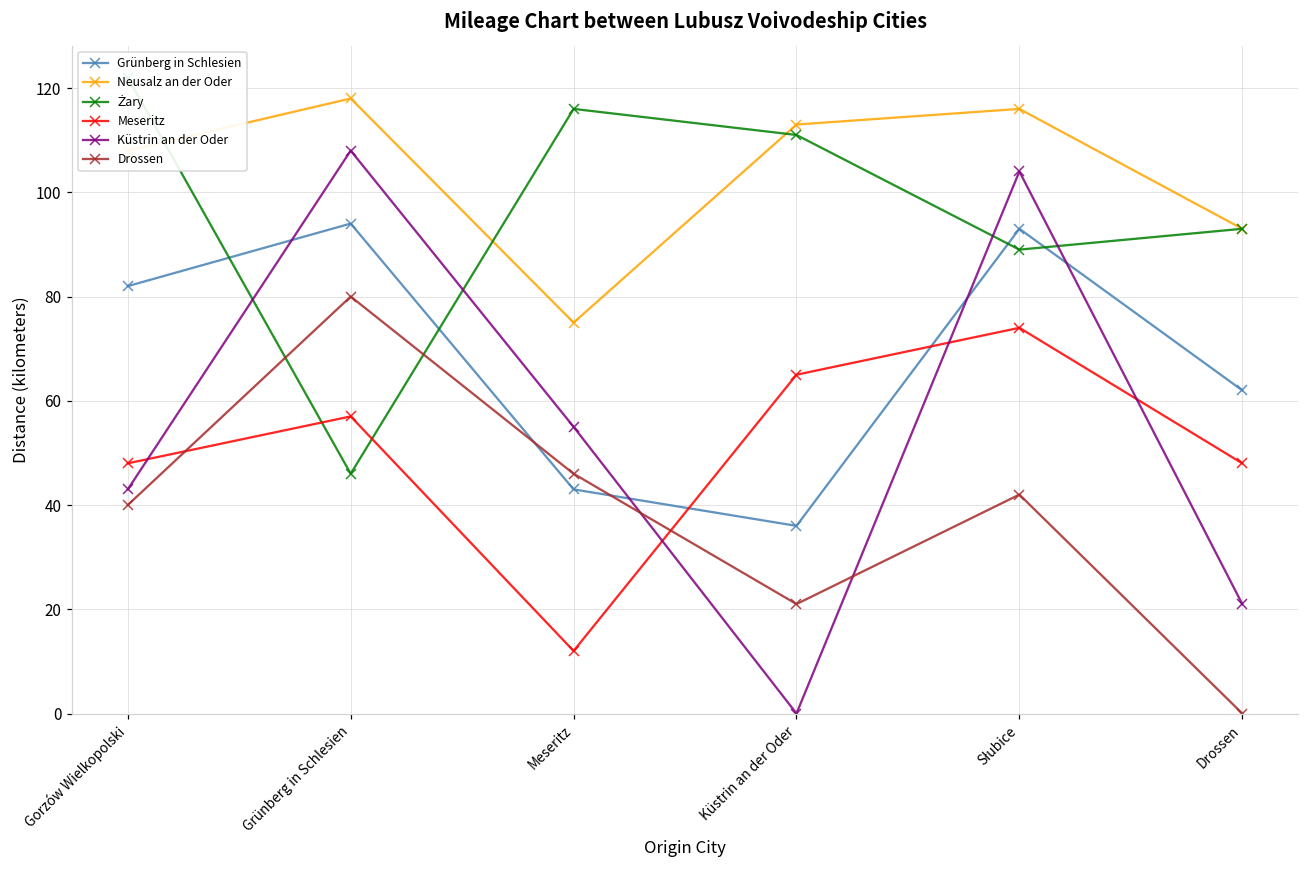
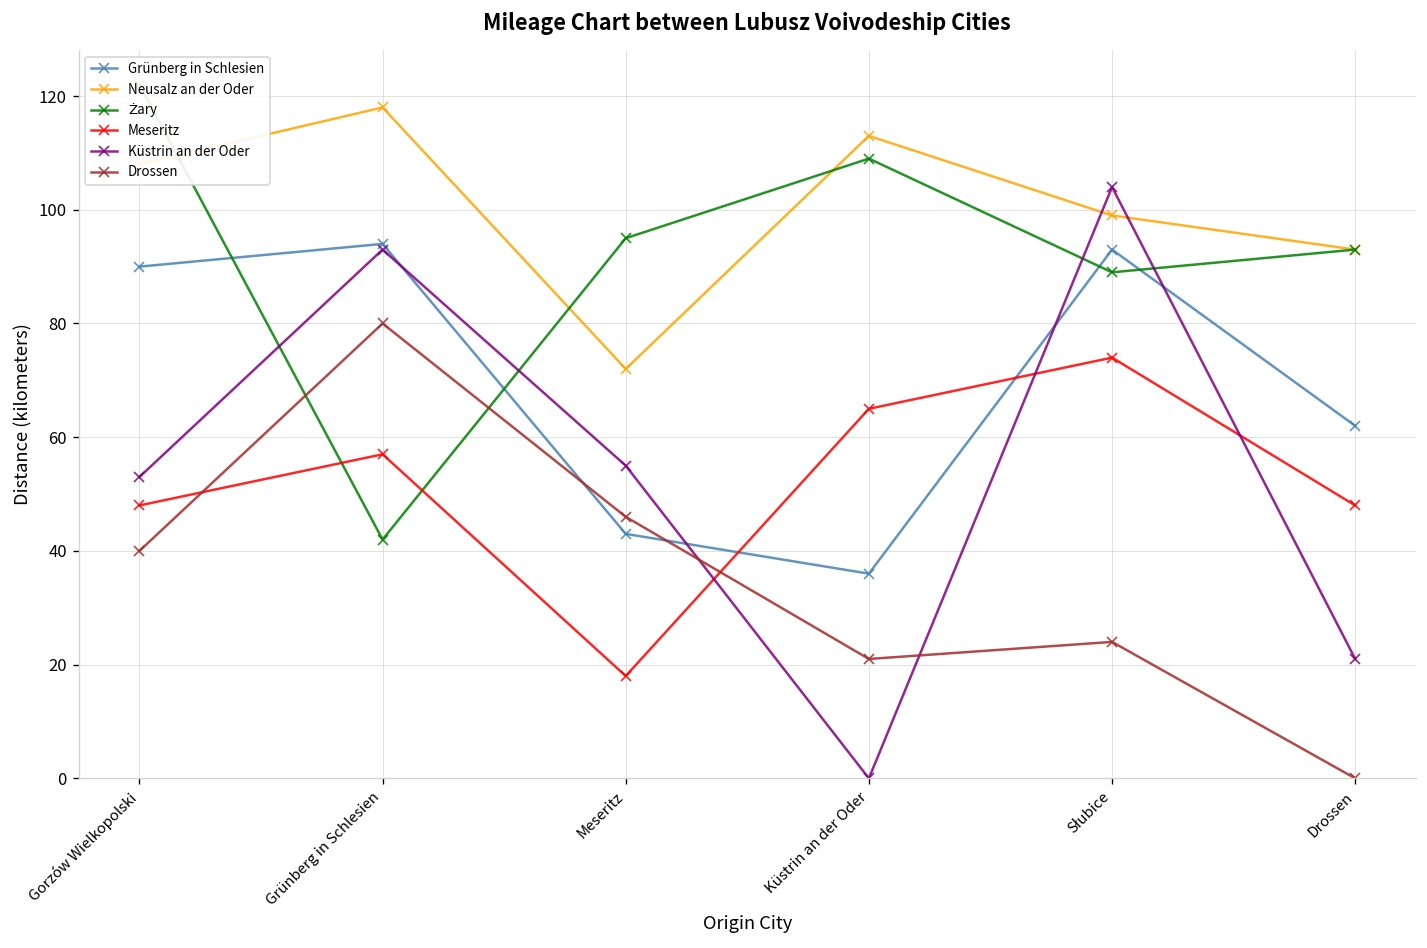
Grünberg in Schlesien, Gorzów Wielkopolski: 82 -> 90
Küstrin an der Oder, Gorzów Wielkopolski: 43 -> 53
Żary, Grünberg in Schlesien: 46 -> 42
Küstrin an der Oder, Grünberg in Schlesien: 108 -> 93
Neusalz an der Oder, Meseritz: 75 -> 72
Żary, Meseritz: 116 -> 95
Meseritz, Meseritz: 12 -> 18
Żary, Küstrin an der Oder: 111 -> 109
Neusalz an der Oder, Słubice: 116 -> 99
Drossen, Słubice: 42 -> 24
